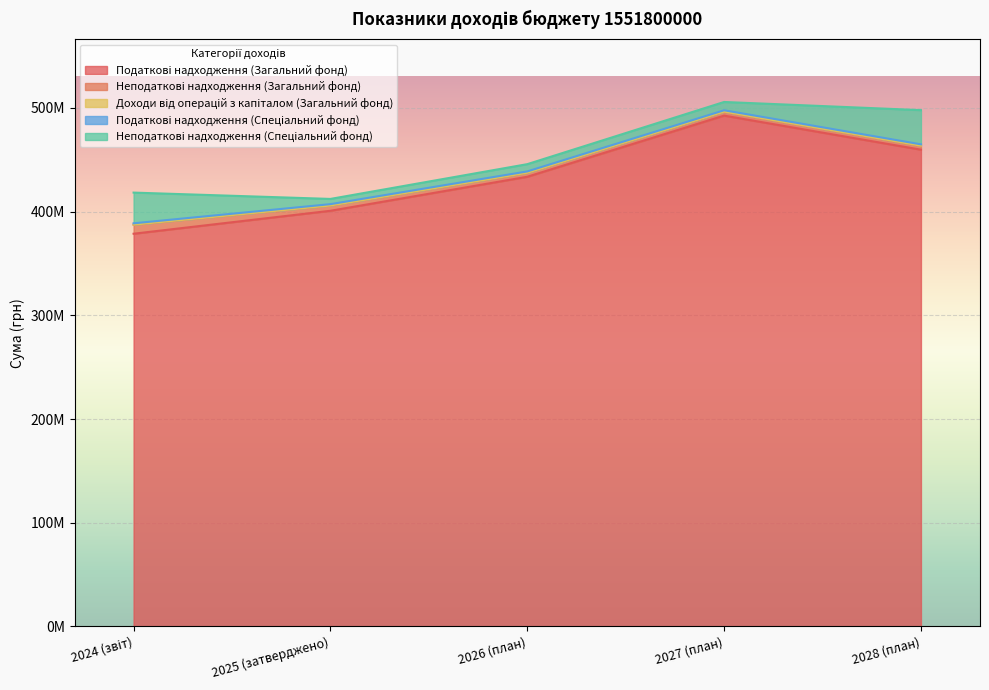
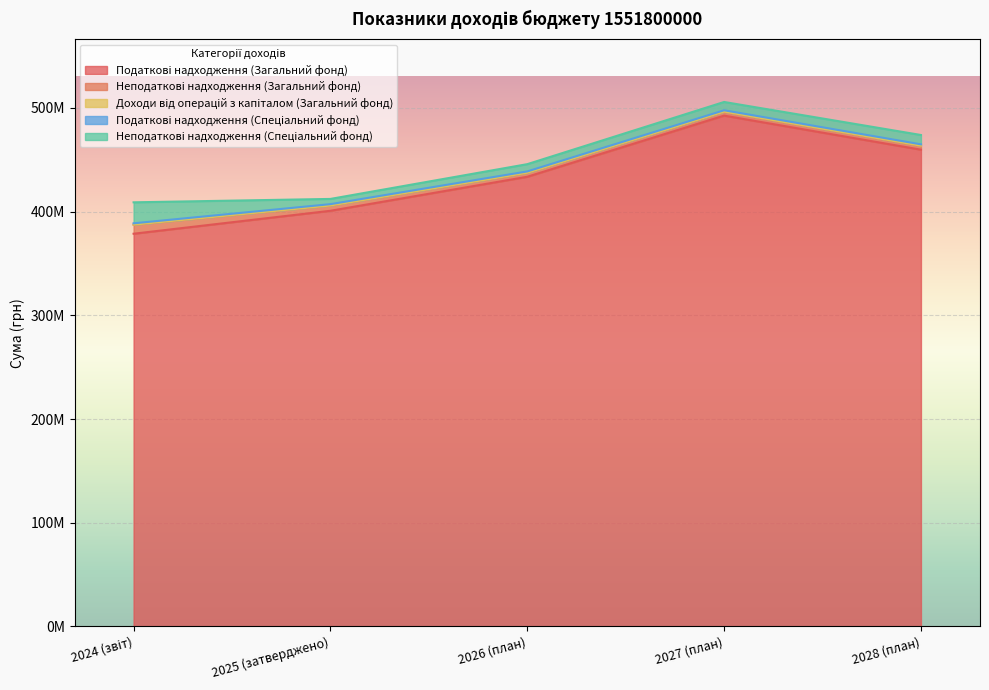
Неподаткові надходження (Спеціальний фонд), 2024 (звіт): 30000000 -> 20000000
Неподаткові надходження (Спеціальний фонд), 2028 (план): 33000000 -> 9000000
